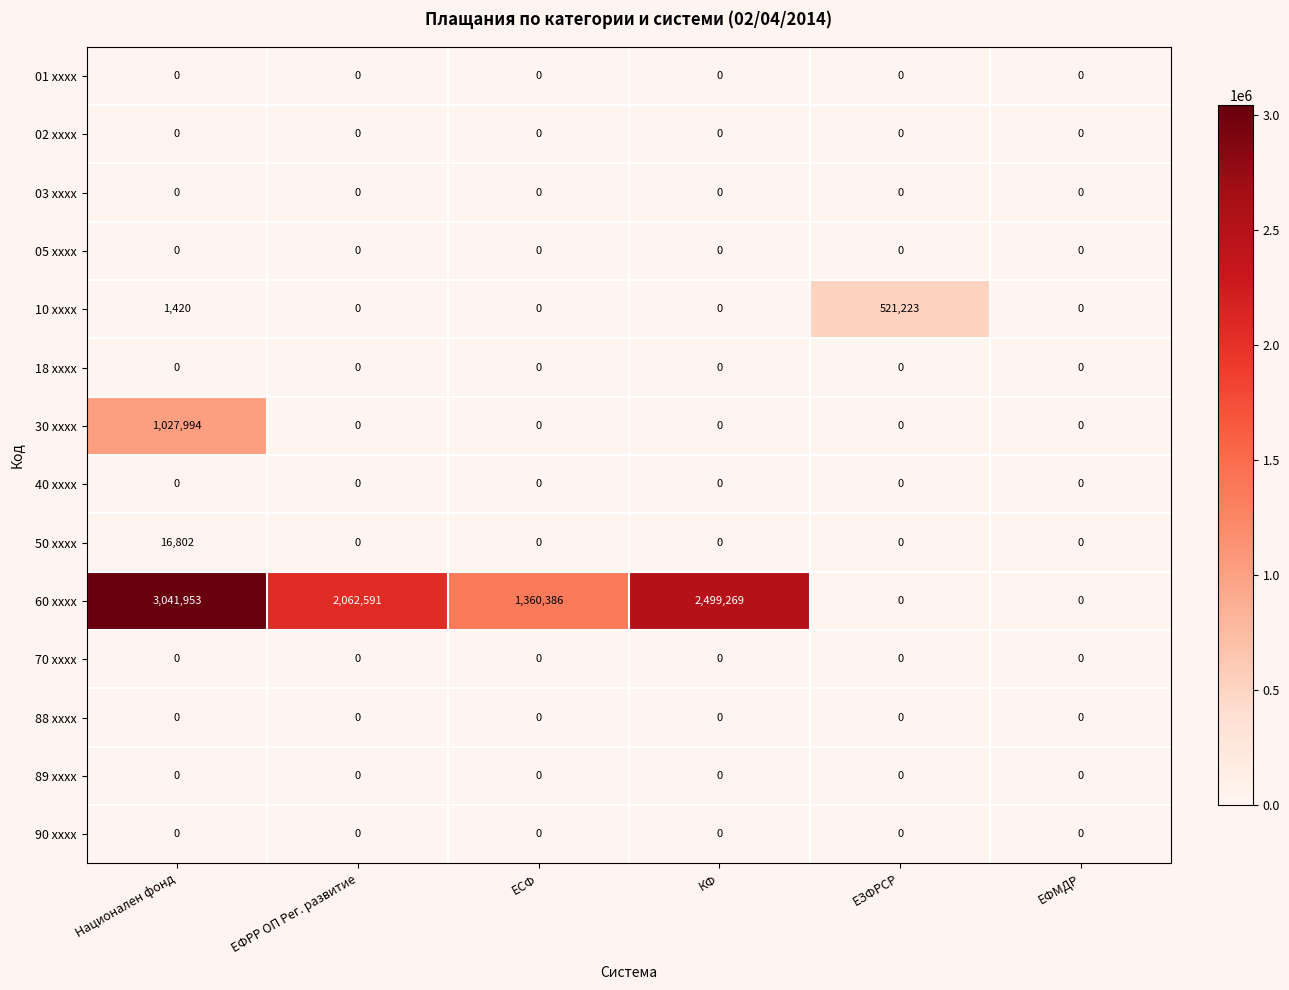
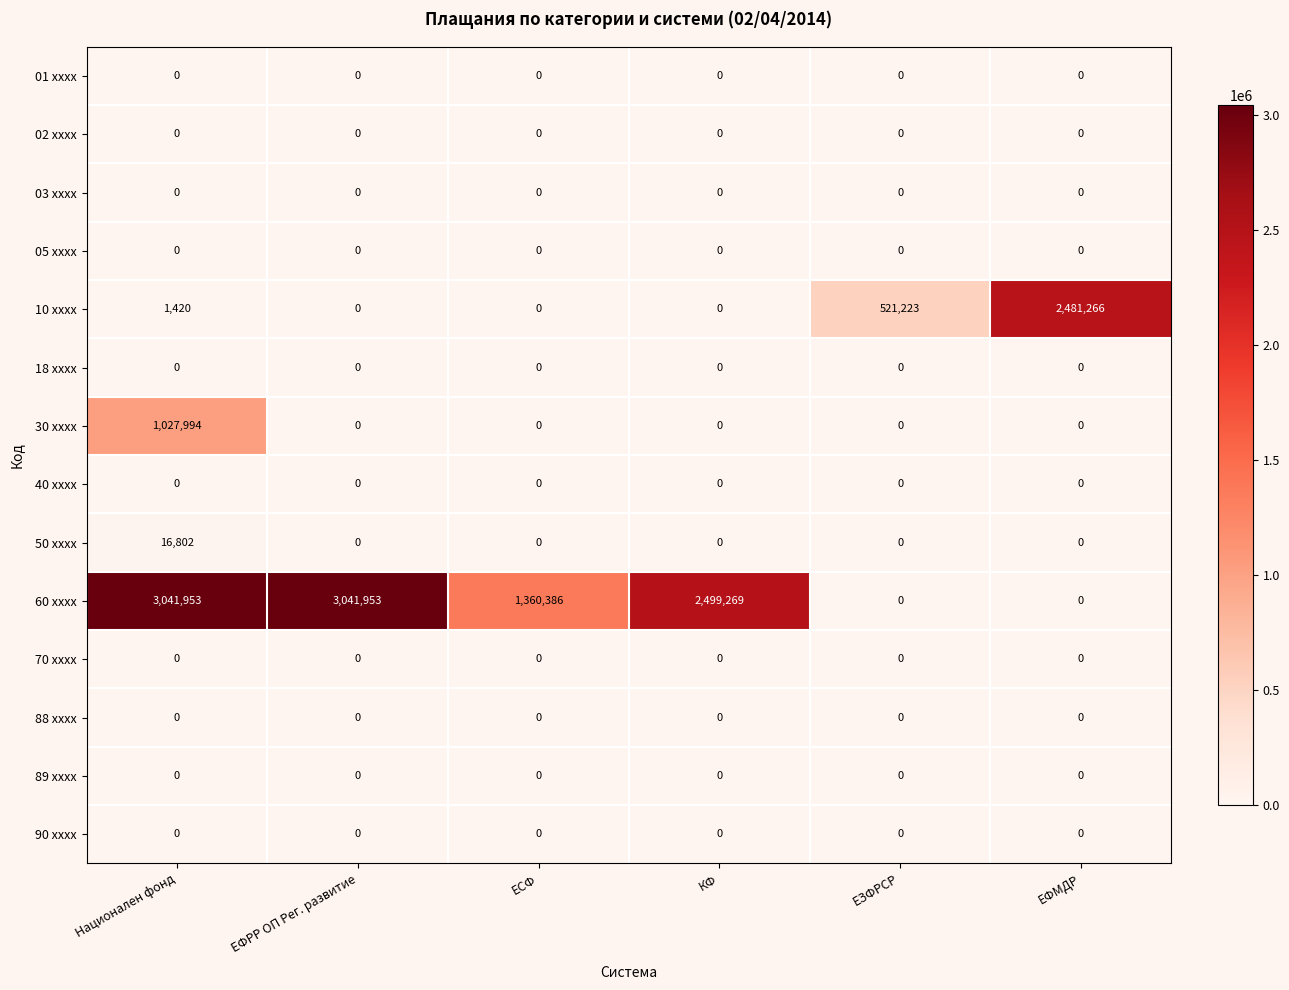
10 xxxx, ЕФМДР: 0 -> 2,481,266
60 xxxx, ЕФРР ОП Рег. развитие: 2,062,591 -> 3,041,953
